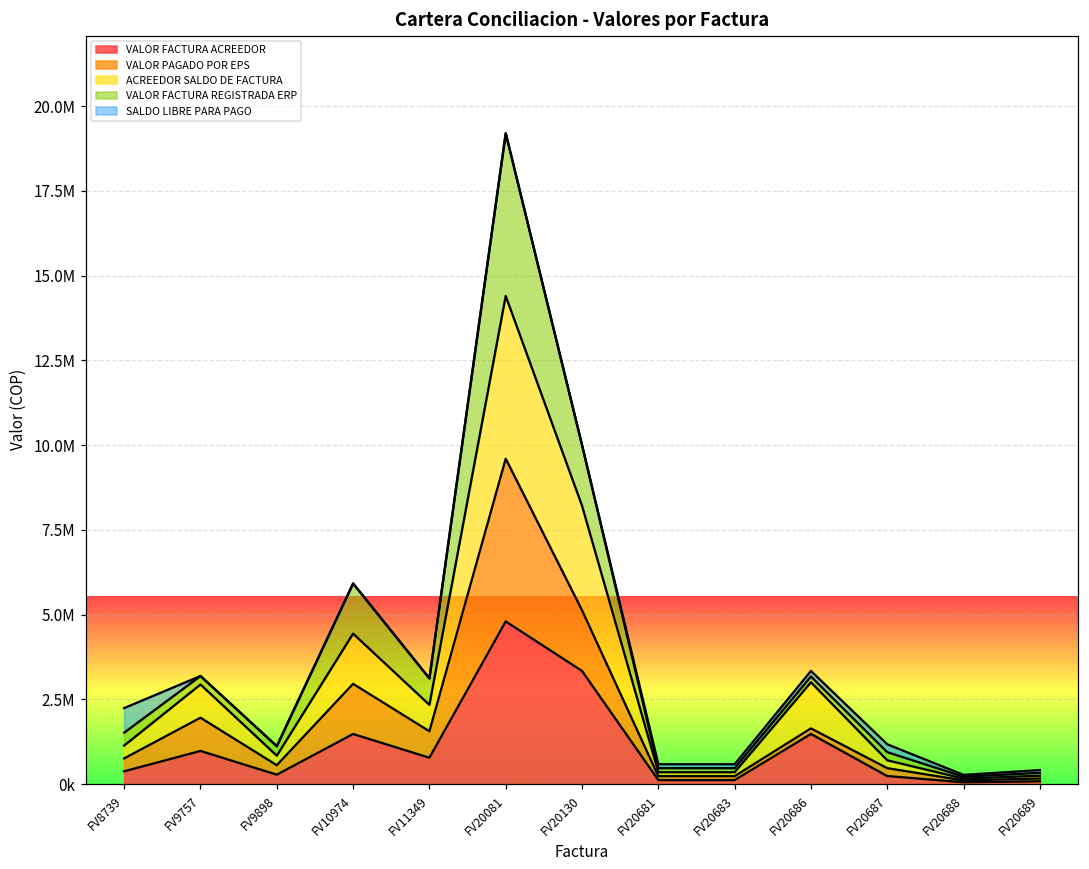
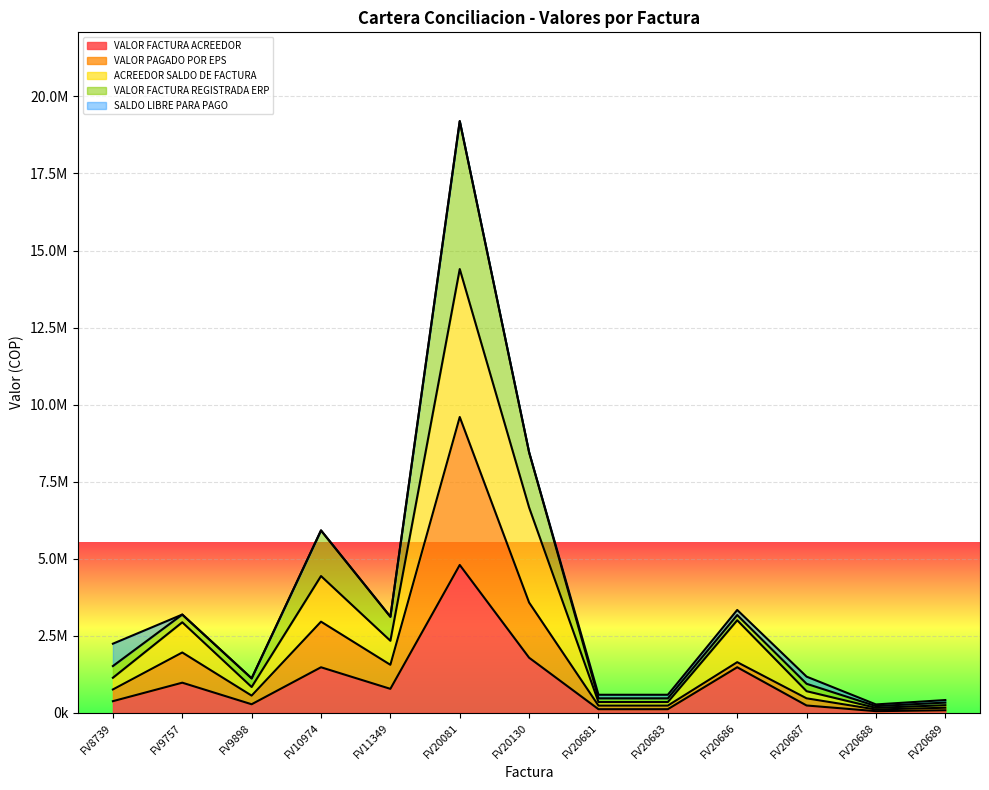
VALOR FACTURA ACREEDOR, FV20130: 3300000 -> 1800000
